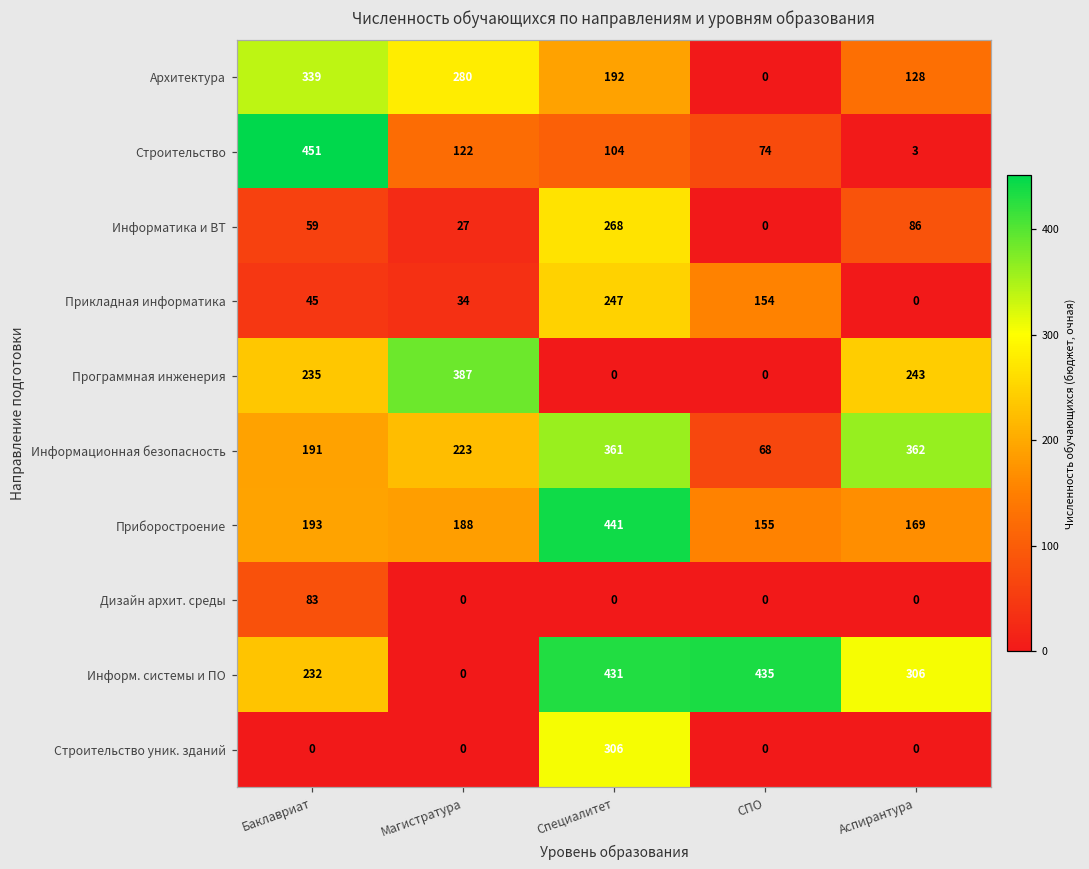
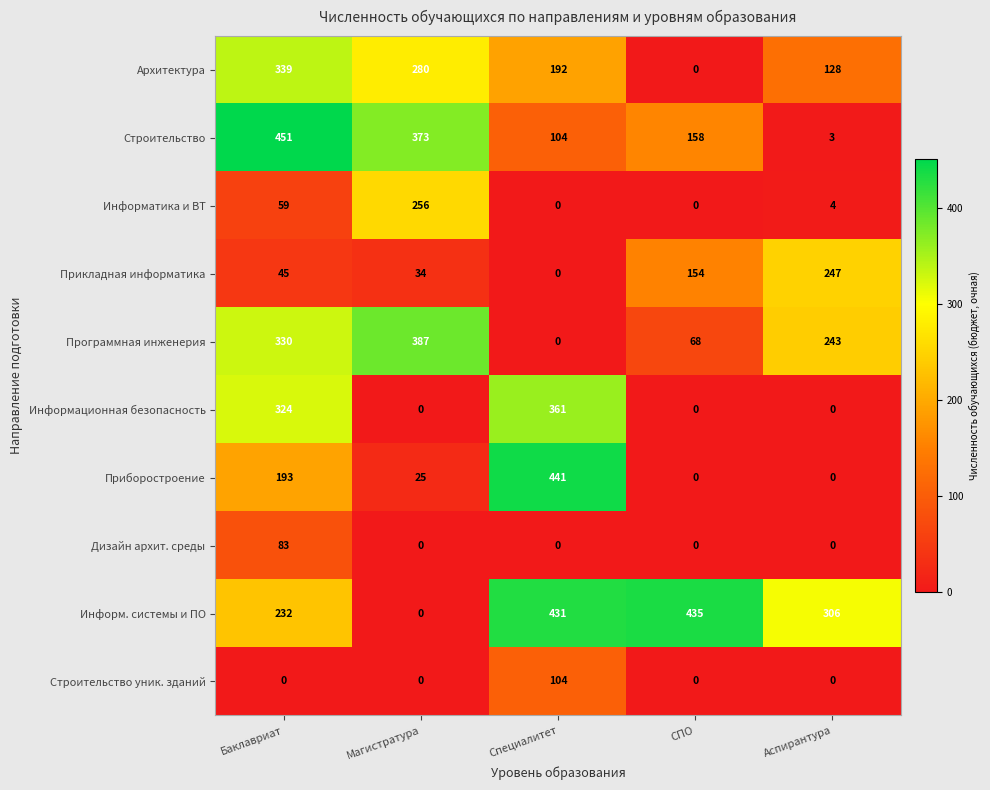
Строительство, Магистратура: 122 -> 373
Строительство, СПО: 74 -> 158
Информатика и ВТ, Магистратура: 27 -> 256
Информатика и ВТ, Специалитет: 268 -> 0
Информатика и ВТ, Аспирантура: 86 -> 4
Прикладная информатика, Специалитет: 247 -> 0
Прикладная информатика, Аспирантура: 0 -> 247
Программная инженерия, Баклавриат: 235 -> 330
Программная инженерия, СПО: 0 -> 68
Информационная безопасность, Баклавриат: 191 -> 324
Информационная безопасность, Магистратура: 223 -> 0
Информационная безопасность, СПО: 68 -> 0
Информационная безопасность, Аспирантура: 362 -> 0
Приборостроение, Магистратура: 188 -> 25
Приборостроение, СПО: 155 -> 0
Приборостроение, Аспирантура: 169 -> 0
Строительство уник. зданий, Специалитет: 306 -> 104
